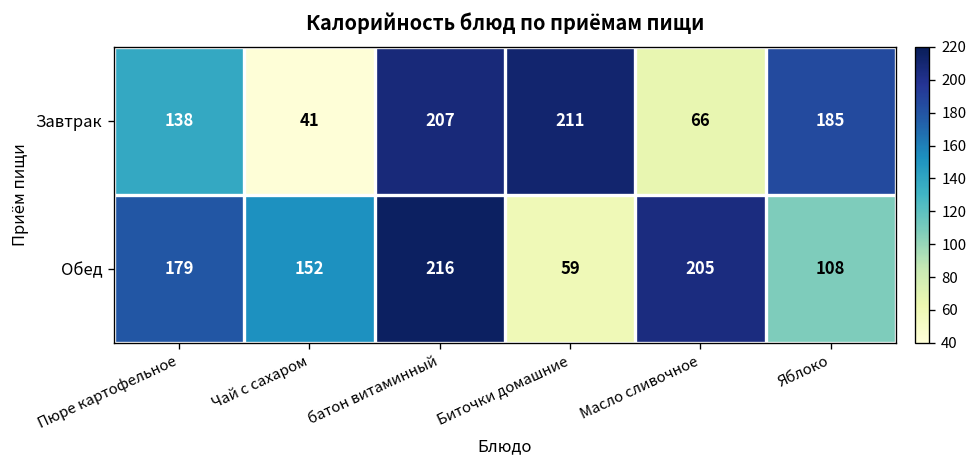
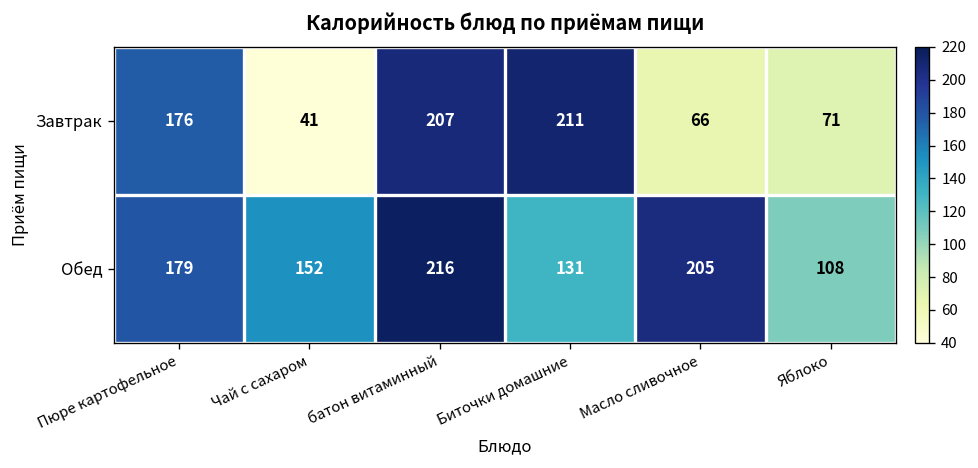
Завтрак, Пюре картофельное: 138 -> 176
Завтрак, Яблоко: 185 -> 71
Обед, Биточки домашние: 59 -> 131
